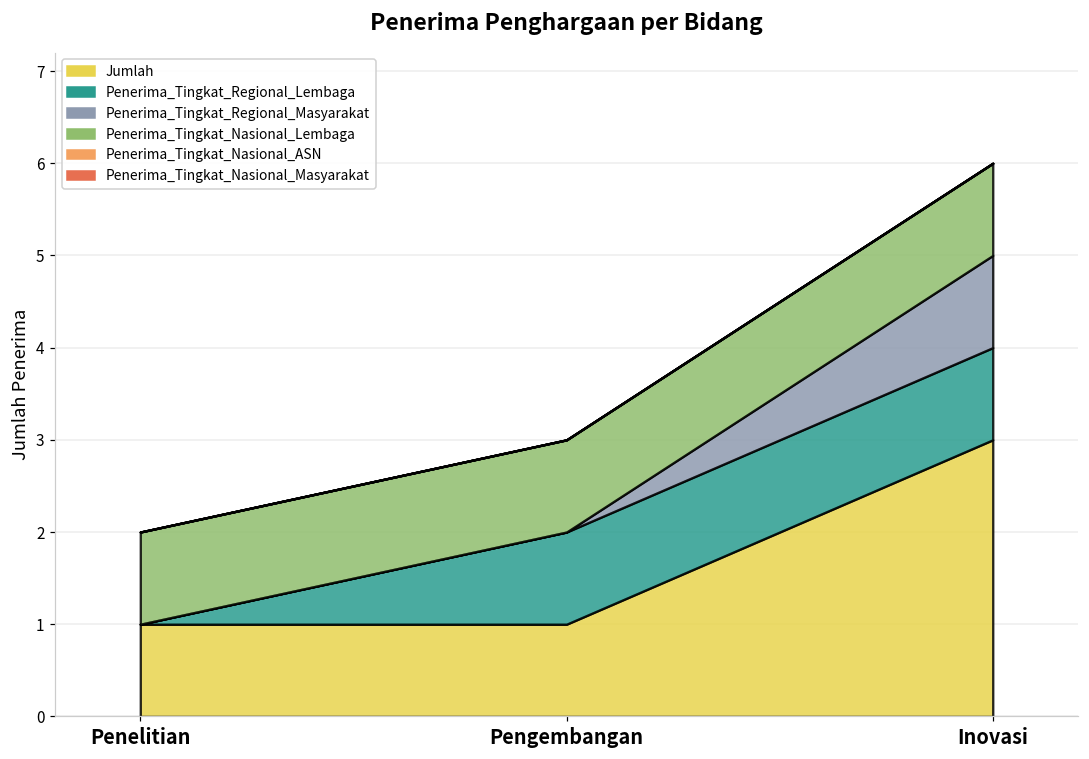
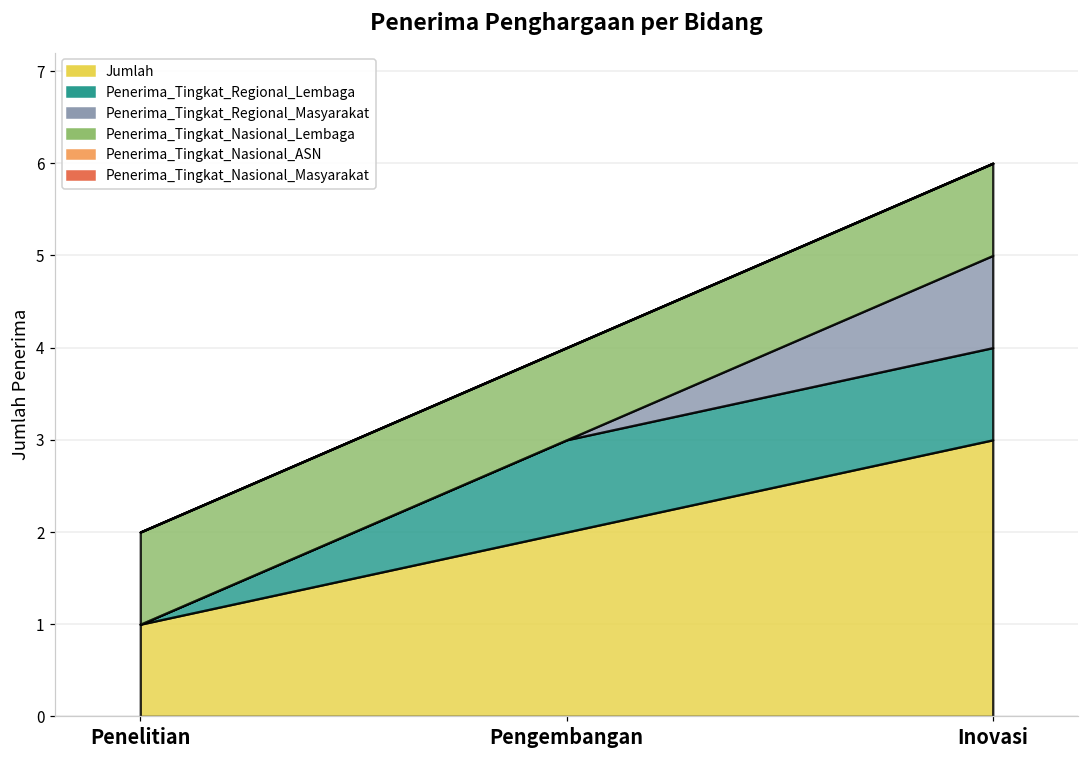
Jumlah, Pengembangan: 1 -> 2
